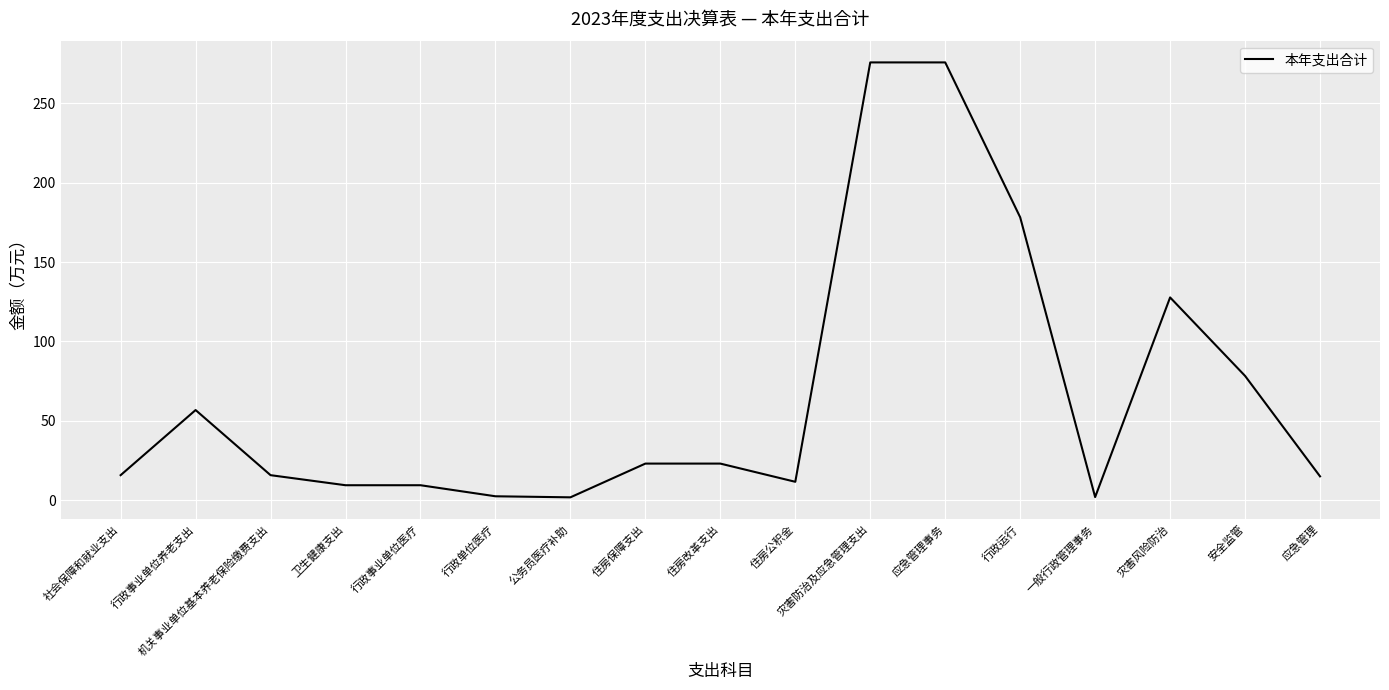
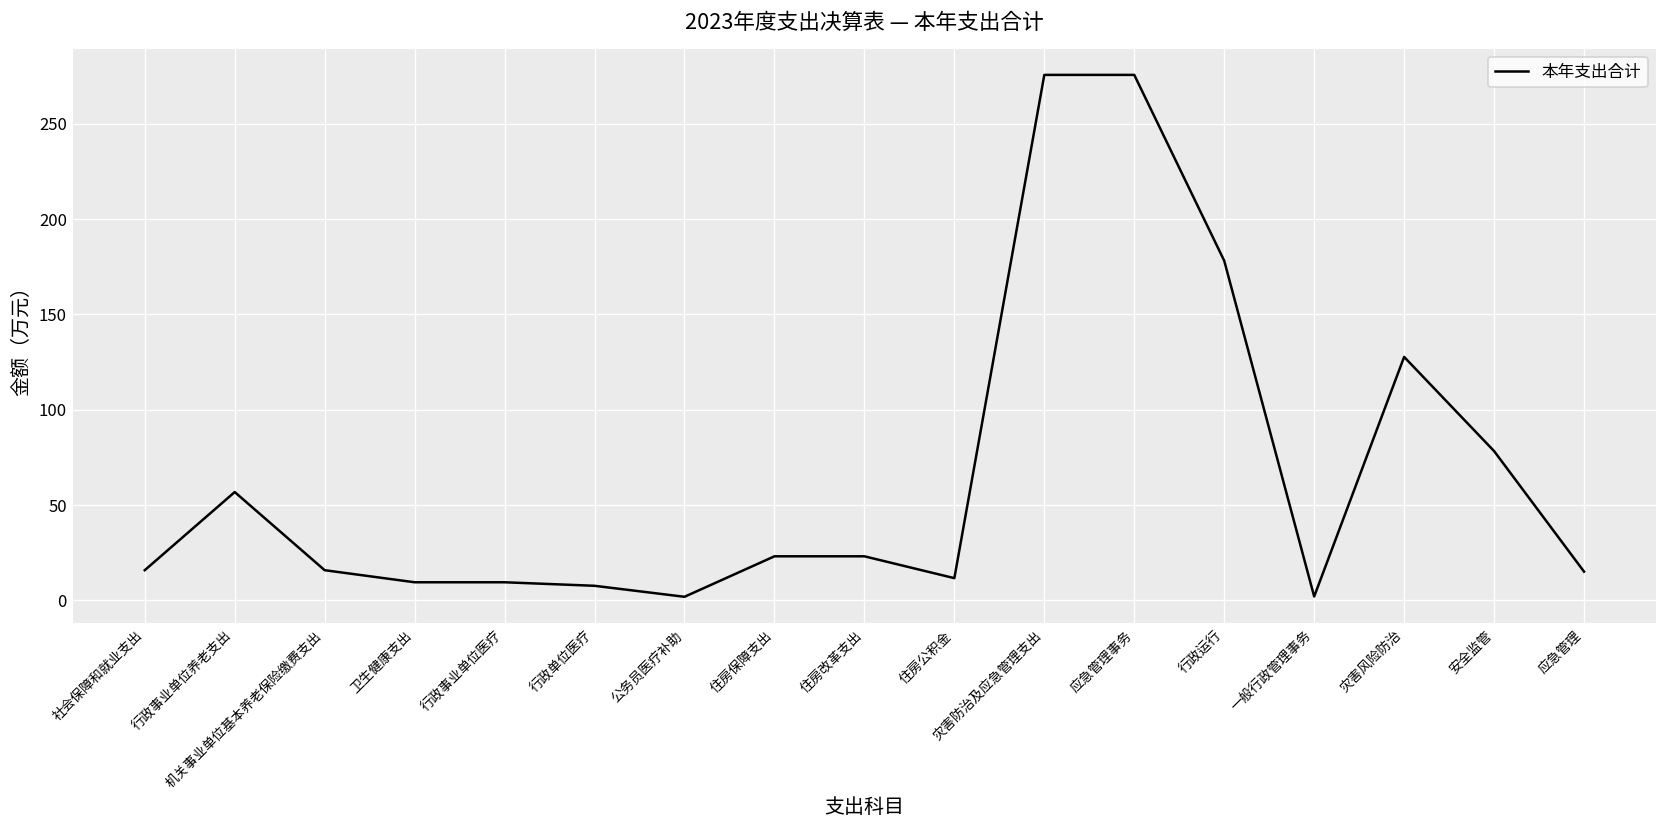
行政单位医疗: 3 -> 8
